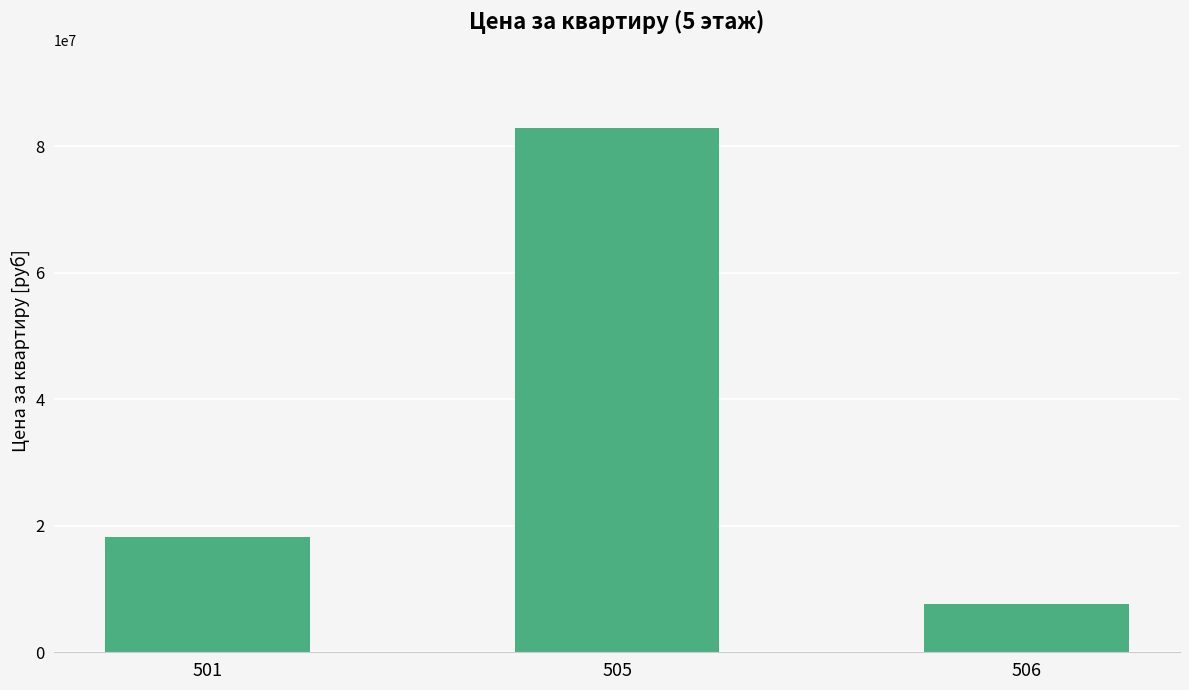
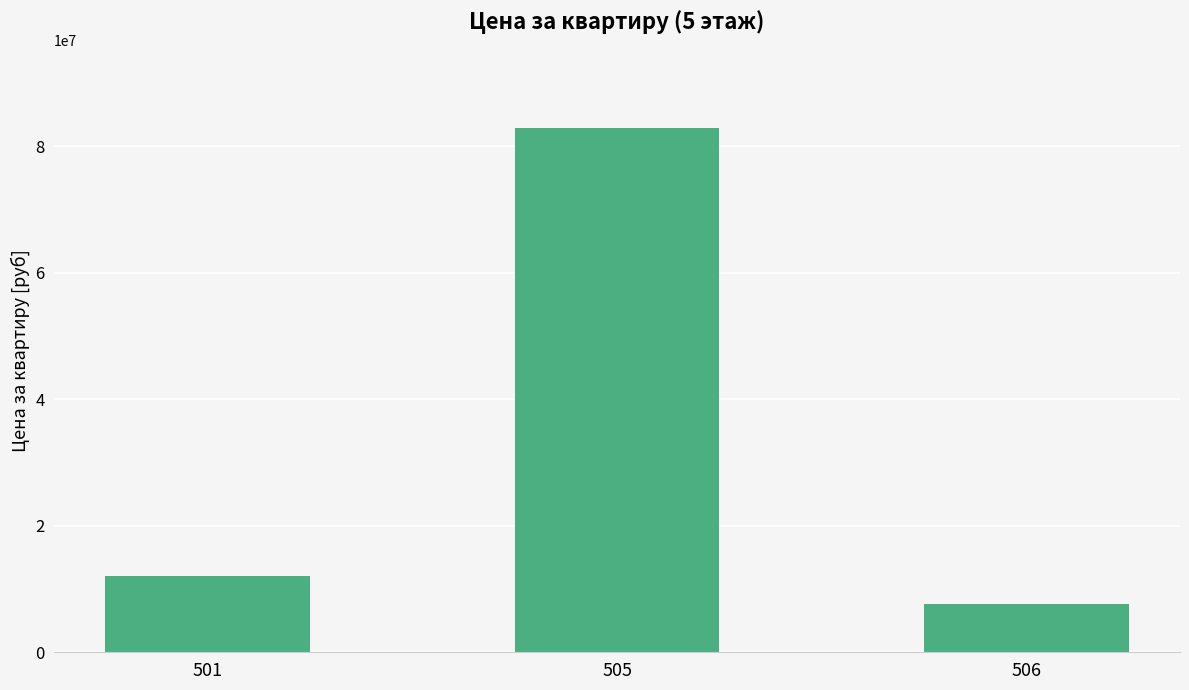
501: 18000000 -> 12000000
